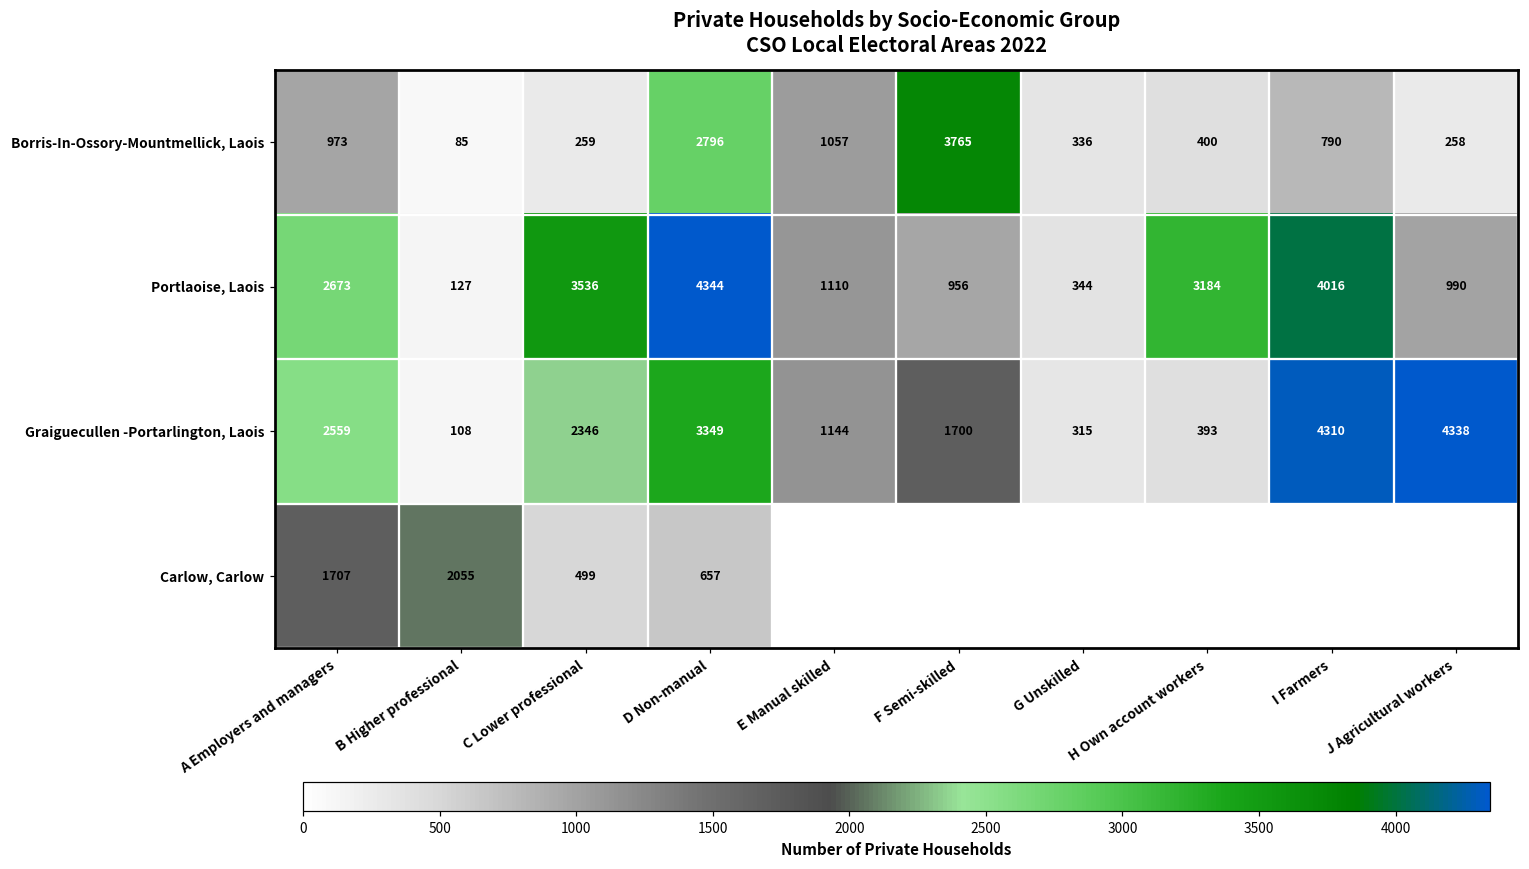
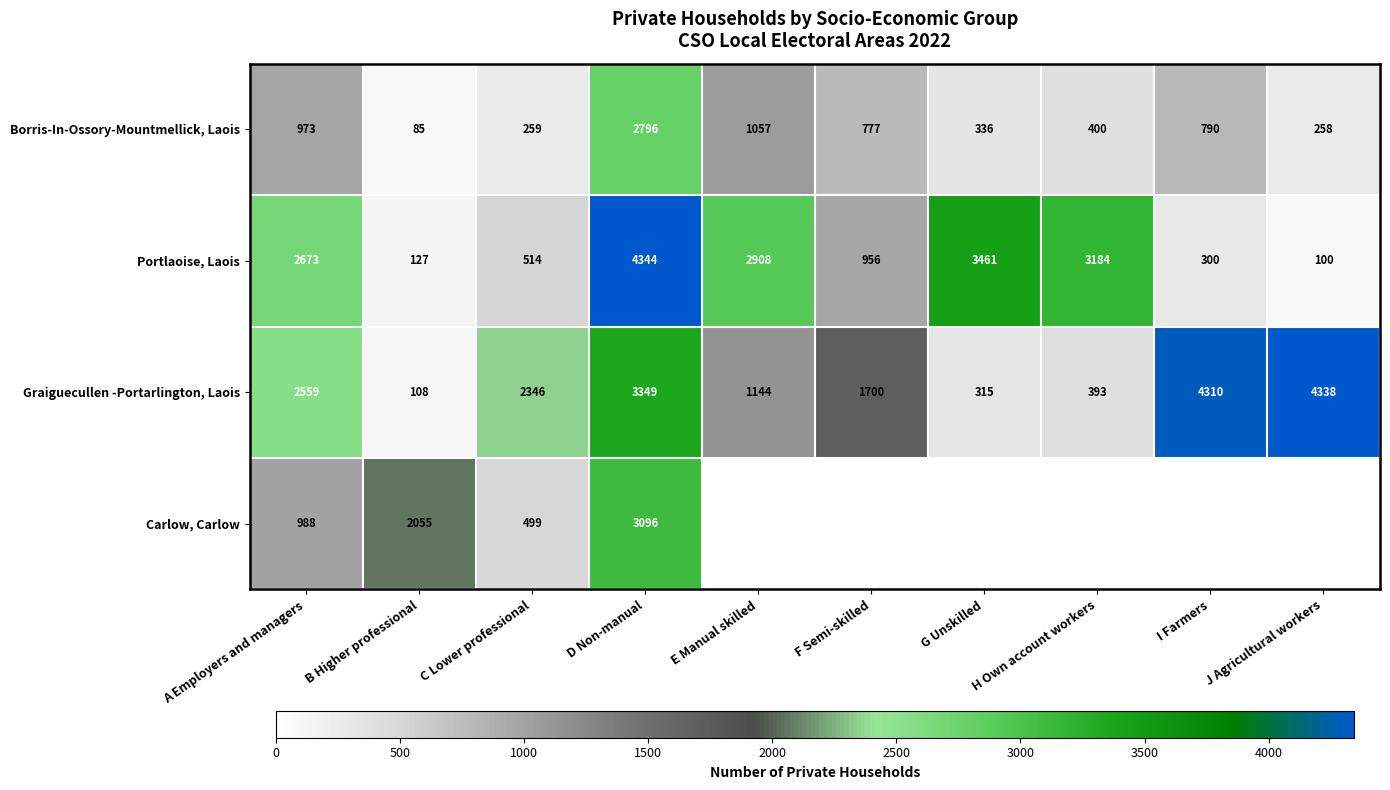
Borris-In-Ossory-Mountmellick, Laois, F Semi-skilled: 3765 -> 777
Portlaoise, Laois, C Lower professional: 3536 -> 514
Portlaoise, Laois, E Manual skilled: 1110 -> 2908
Portlaoise, Laois, G Unskilled: 344 -> 3461
Portlaoise, Laois, I Farmers: 4016 -> 300
Portlaoise, Laois, J Agricultural workers: 990 -> 100
Carlow, Carlow, A Employers and managers: 1707 -> 988
Carlow, Carlow, D Non-manual: 657 -> 3096
